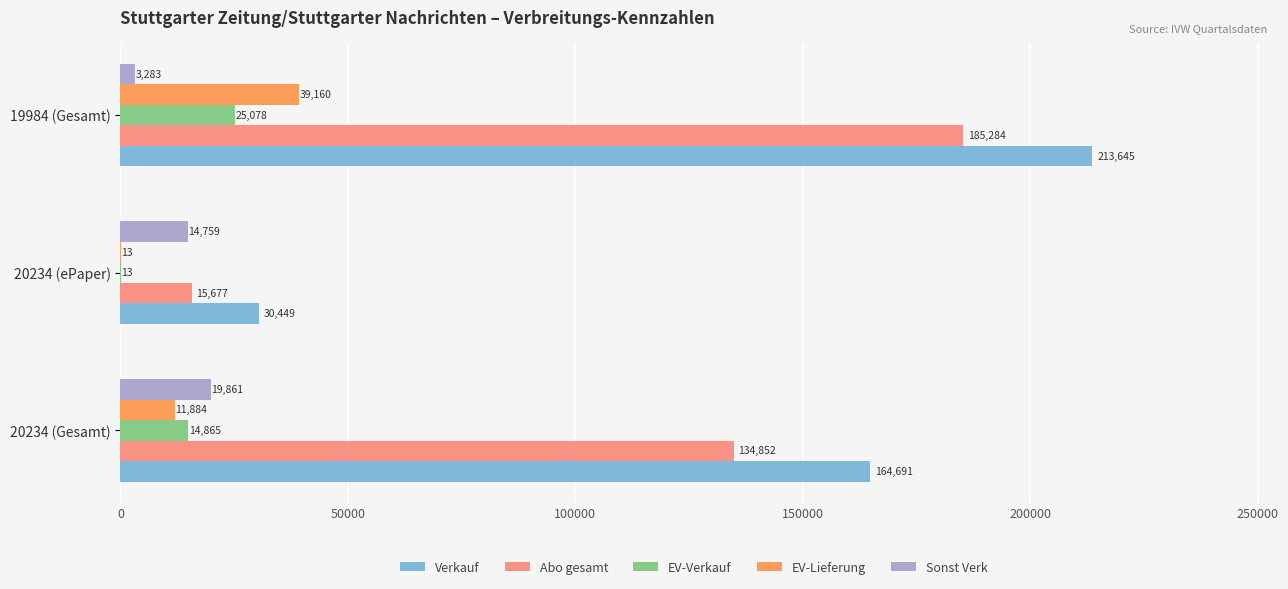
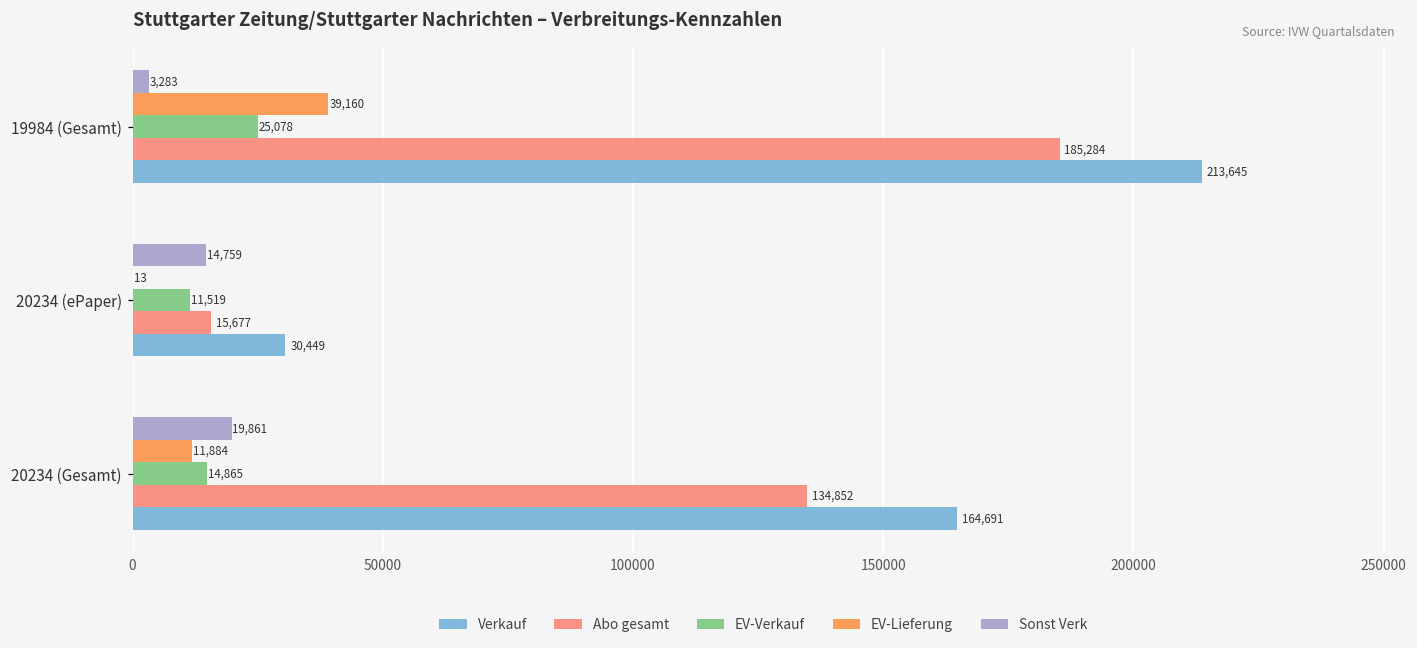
EV-Verkauf, 20234 (ePaper): 13 -> 11,519
